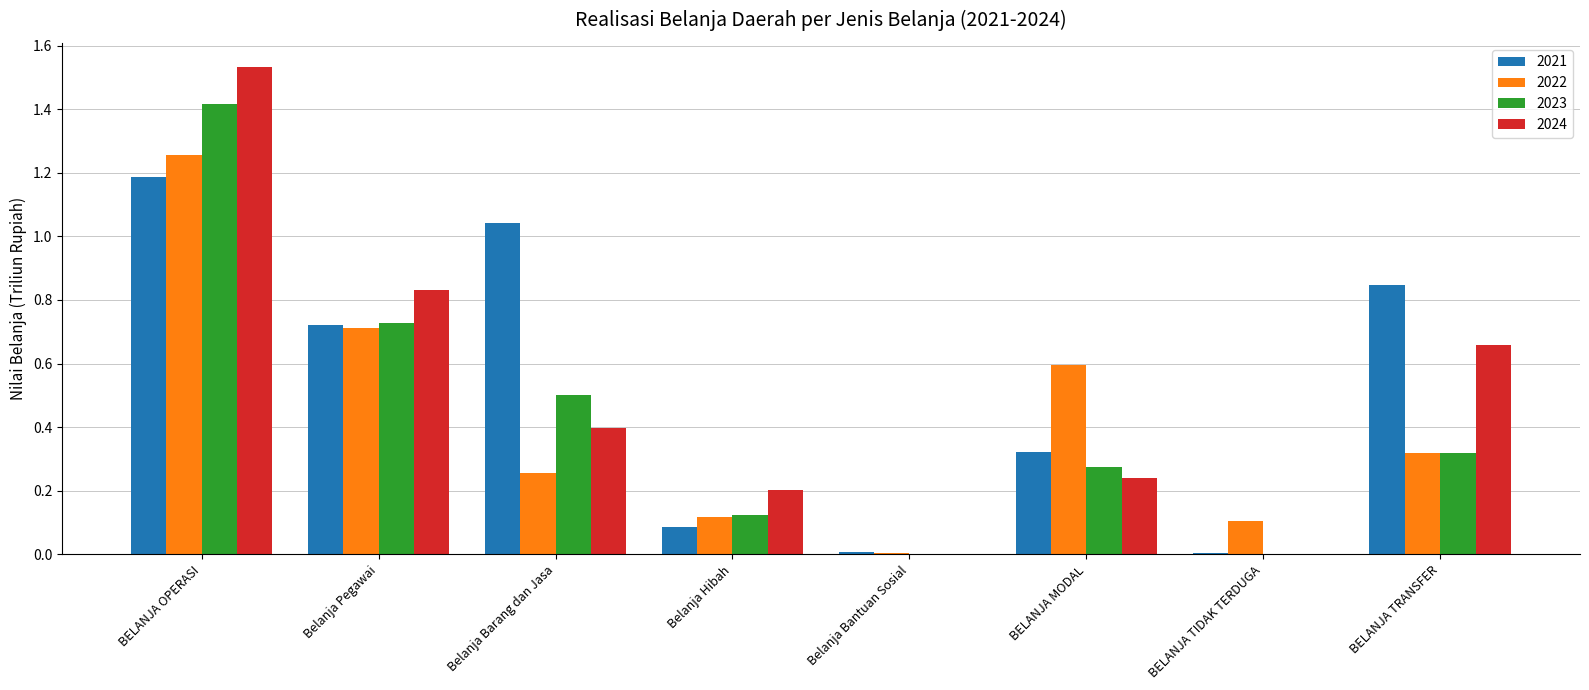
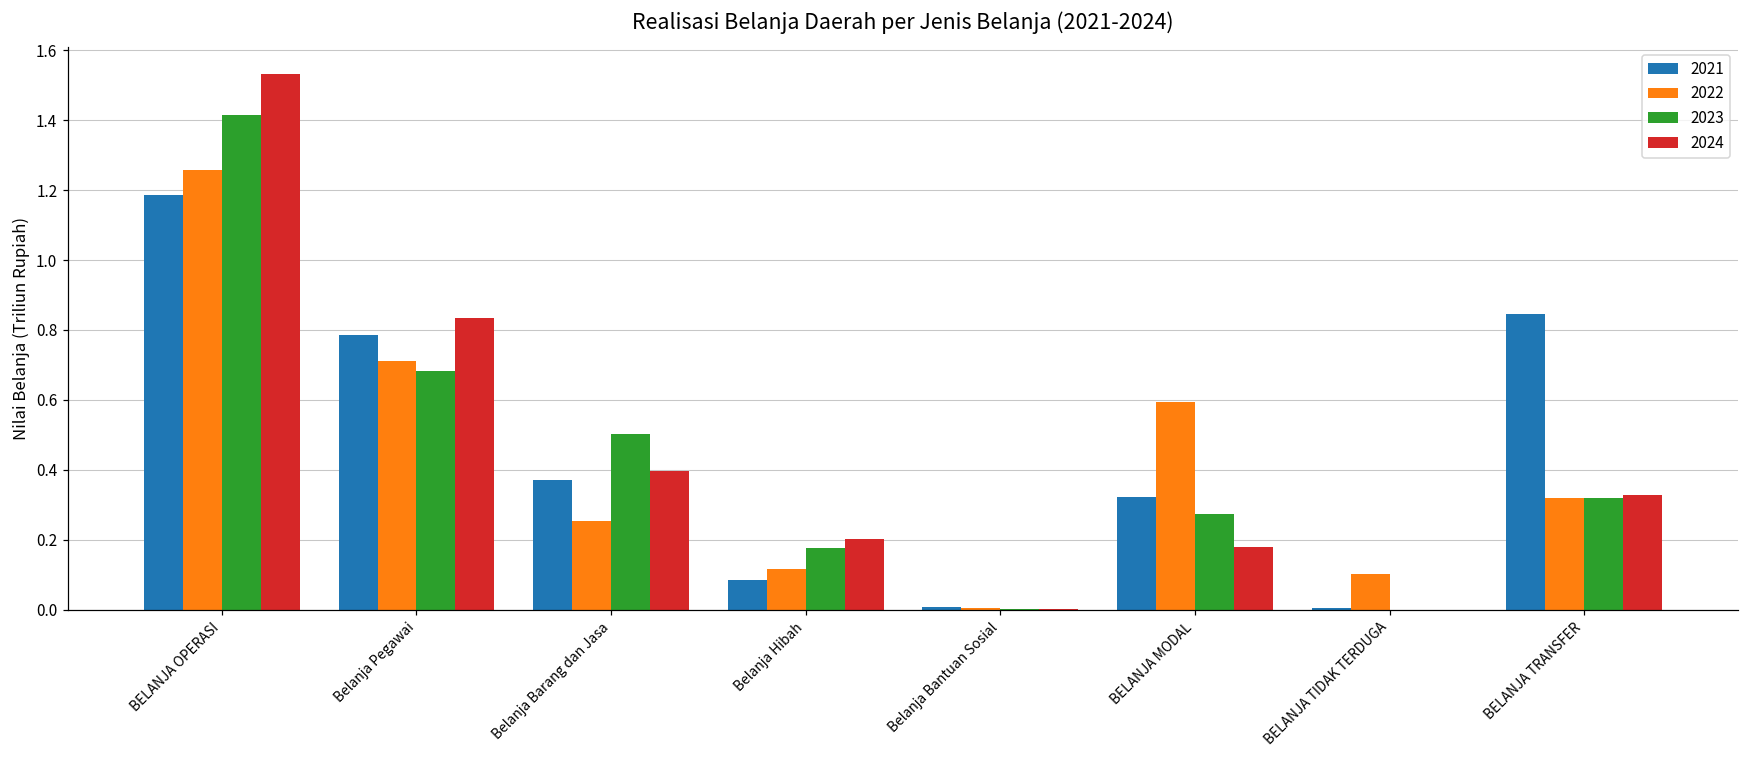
2021, Belanja Pegawai: 0.72 -> 0.78
2023, Belanja Pegawai: 0.73 -> 0.68
2021, Belanja Barang dan Jasa: 1.04 -> 0.37
2023, Belanja Hibah: 0.12 -> 0.18
2024, BELANJA MODAL: 0.24 -> 0.18
2024, BELANJA TRANSFER: 0.66 -> 0.33
